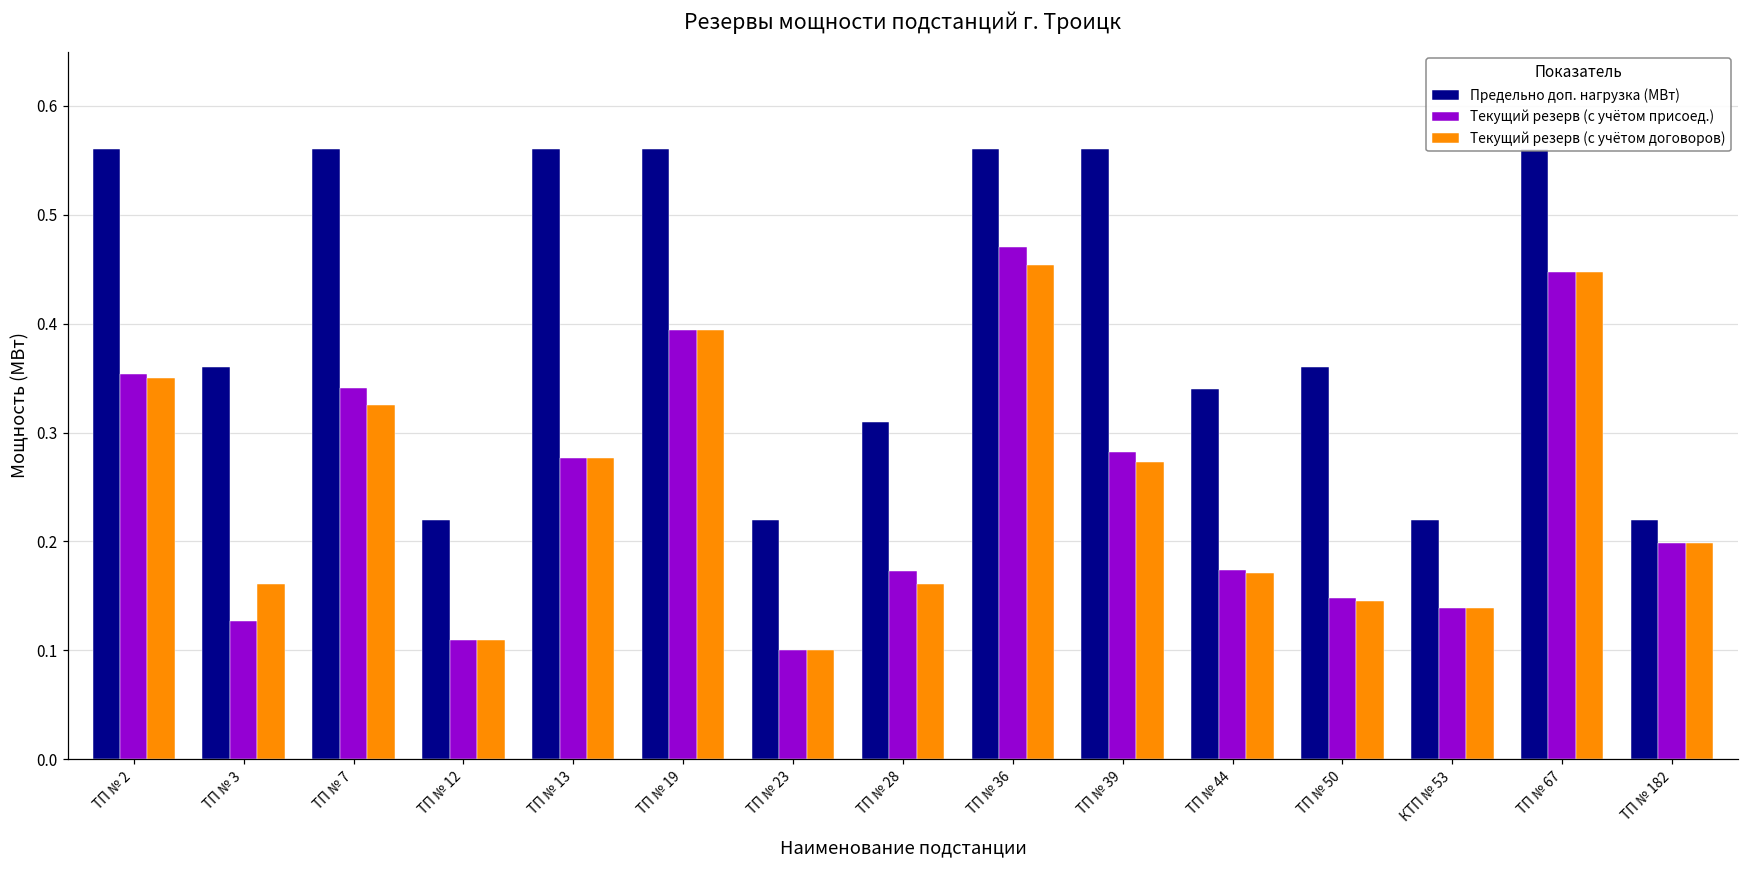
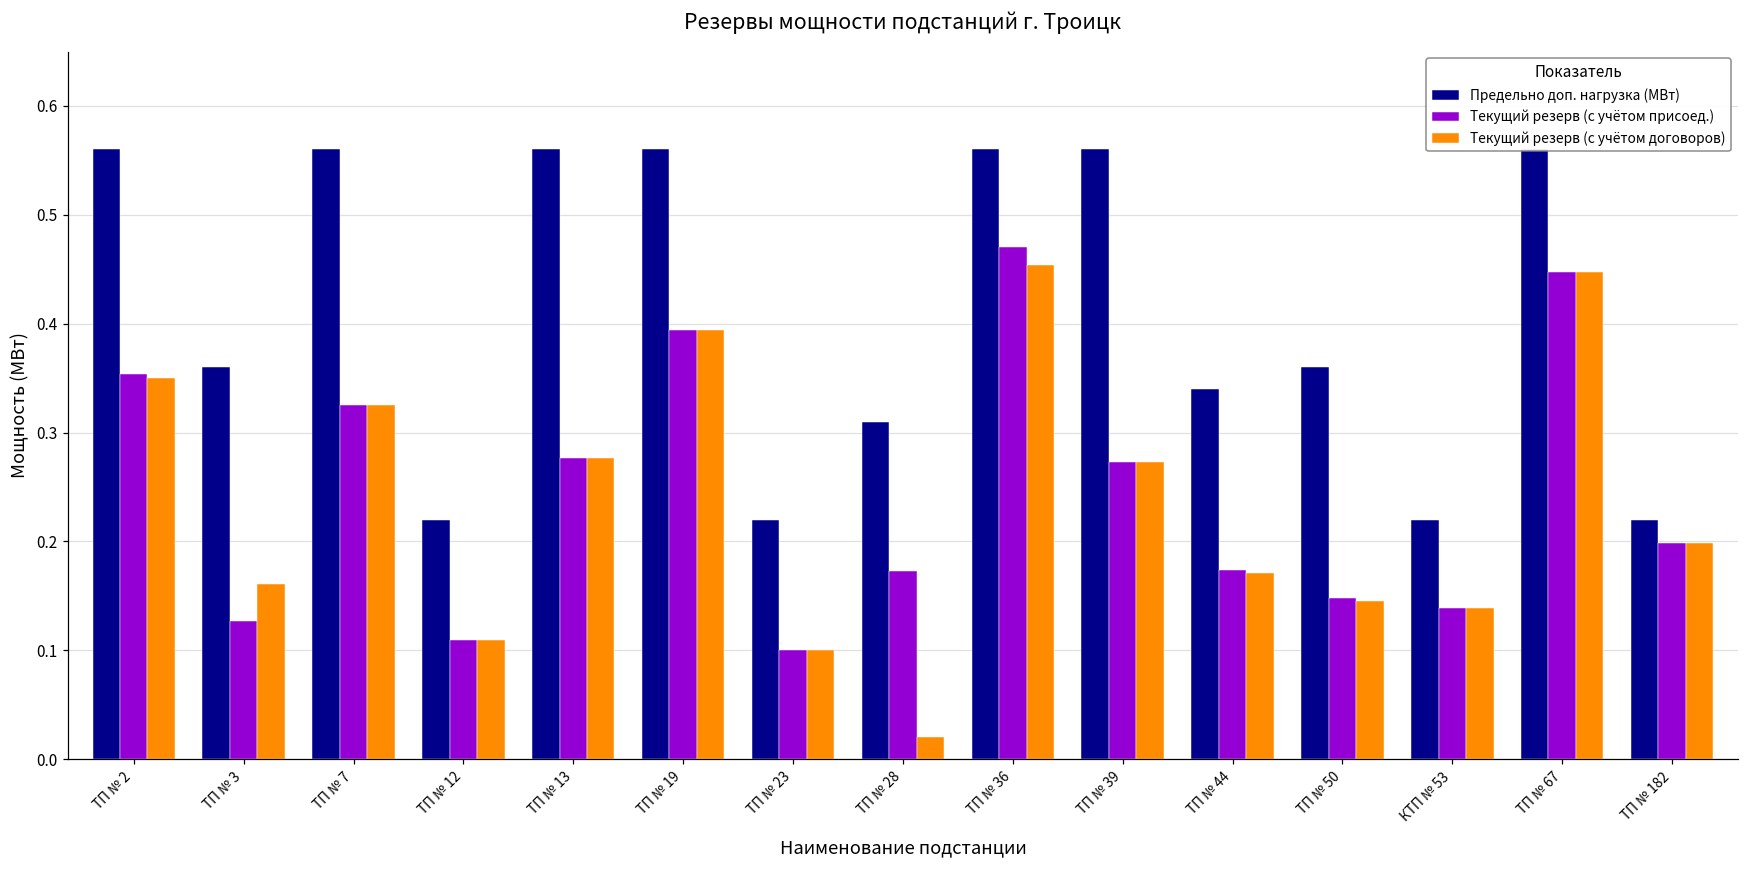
Текущий резерв (с учётом присоед.), ТП № 7: 0.34 -> 0.33
Текущий резерв (с учётом договоров), ТП № 28: 0.16 -> 0.02
Текущий резерв (с учётом присоед.), ТП № 39: 0.28 -> 0.27
